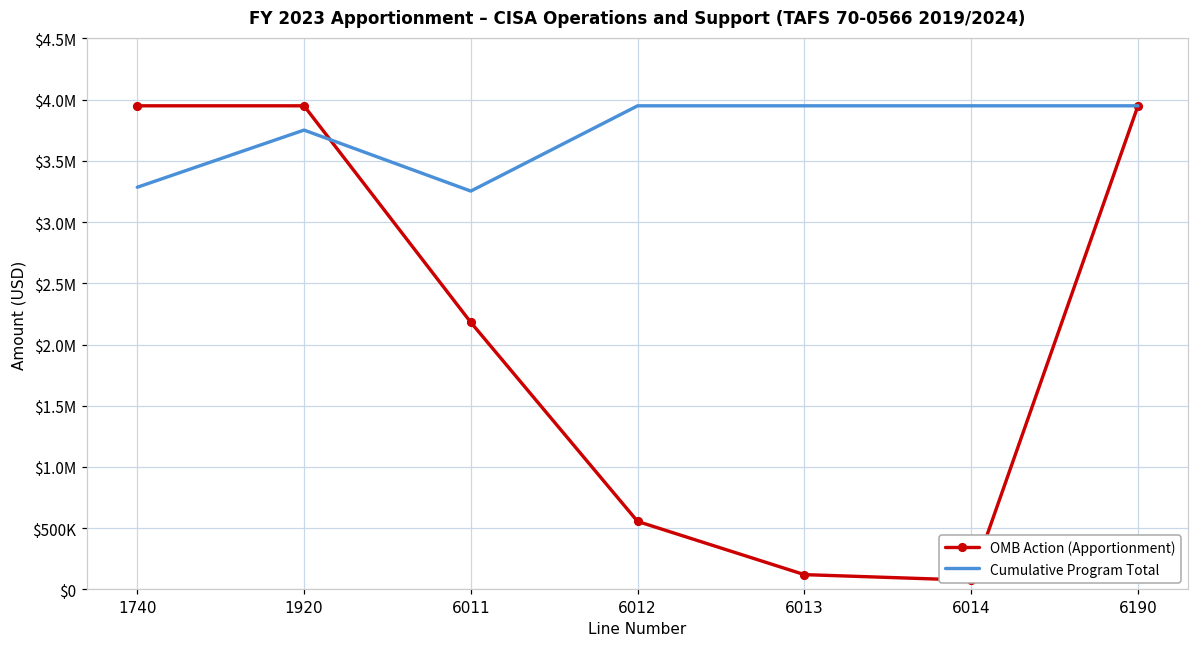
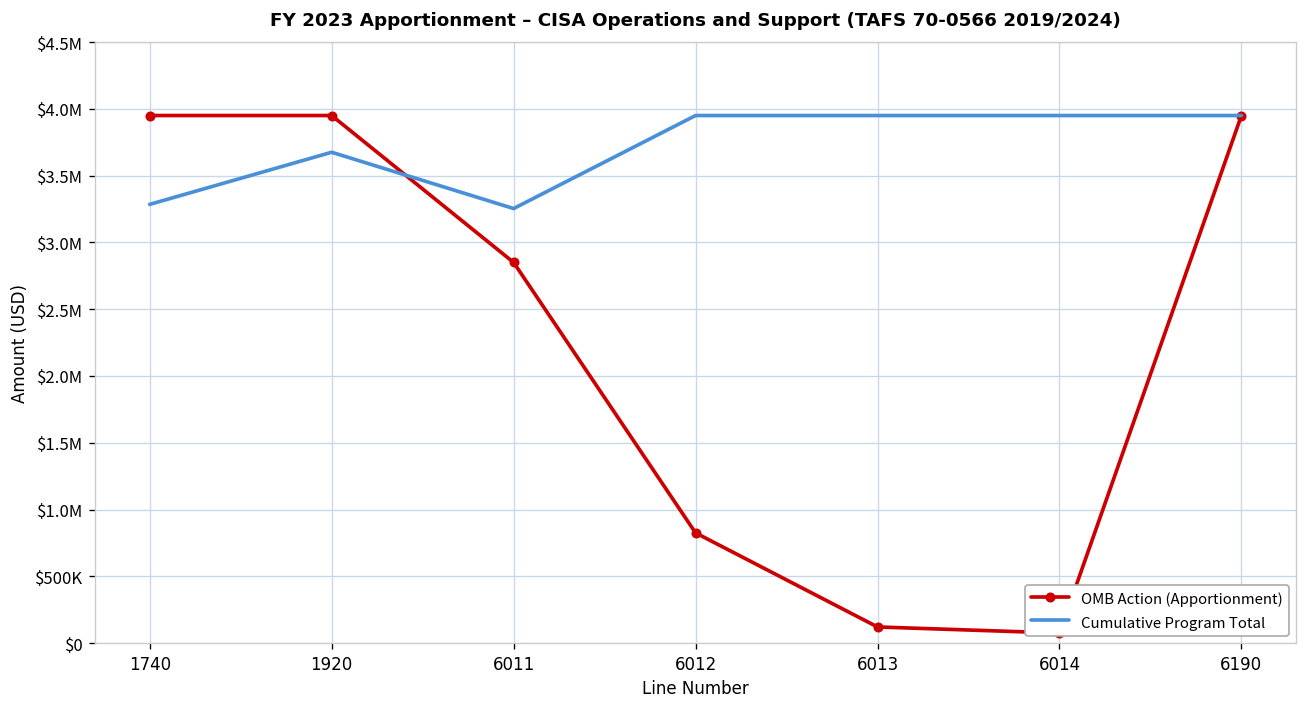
Cumulative Program Total, 1920: $3750000 -> $3680000
OMB Action (Apportionment), 6011: $2180000 -> $2850000
OMB Action (Apportionment), 6012: $560000 -> $830000
